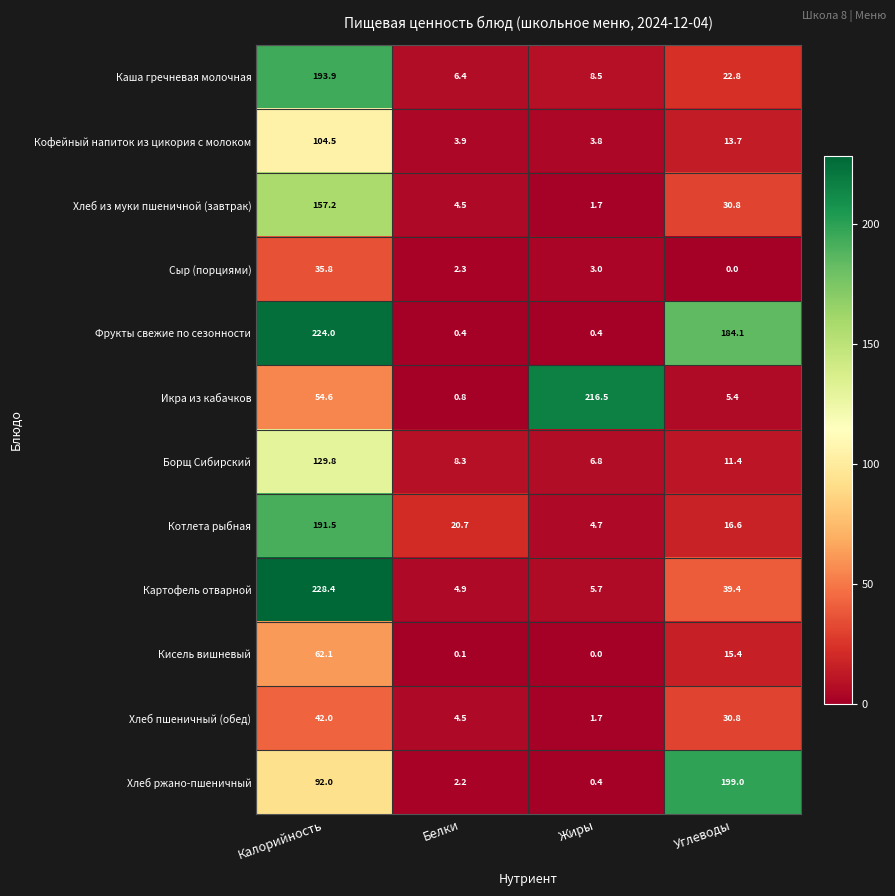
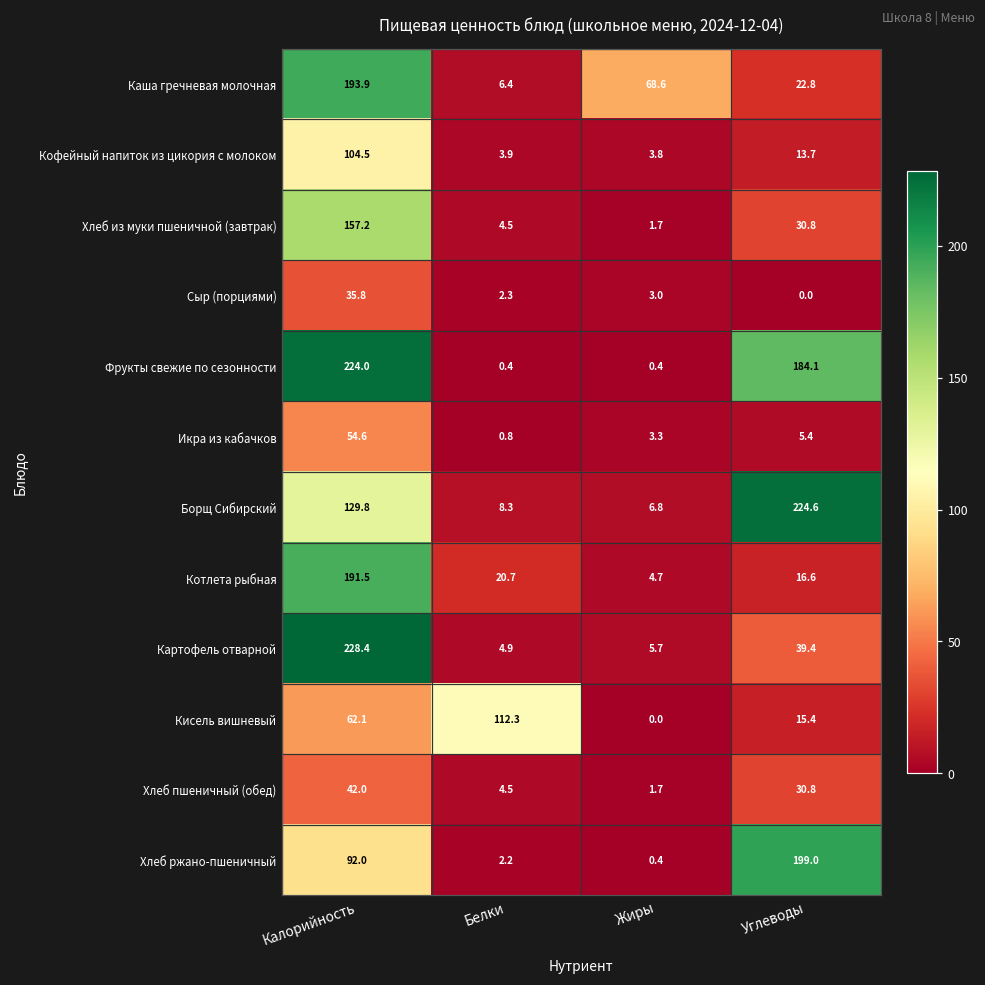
Каша гречневая молочная, Жиры: 8.5 -> 68.6
Икра из кабачков, Жиры: 216.5 -> 3.3
Борщ Сибирский, Углеводы: 11.4 -> 224.6
Кисель вишневый, Белки: 0.1 -> 112.3
